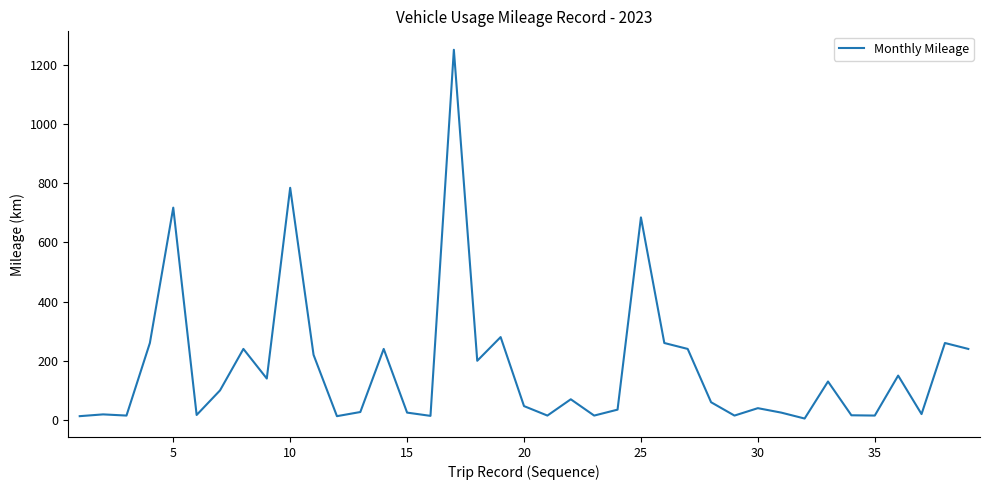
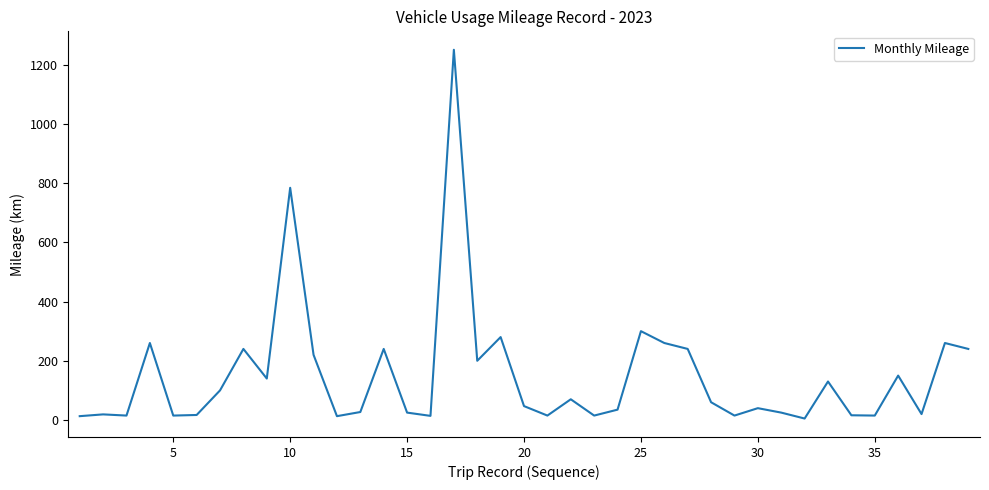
5: 720 -> 20
25: 680 -> 300
